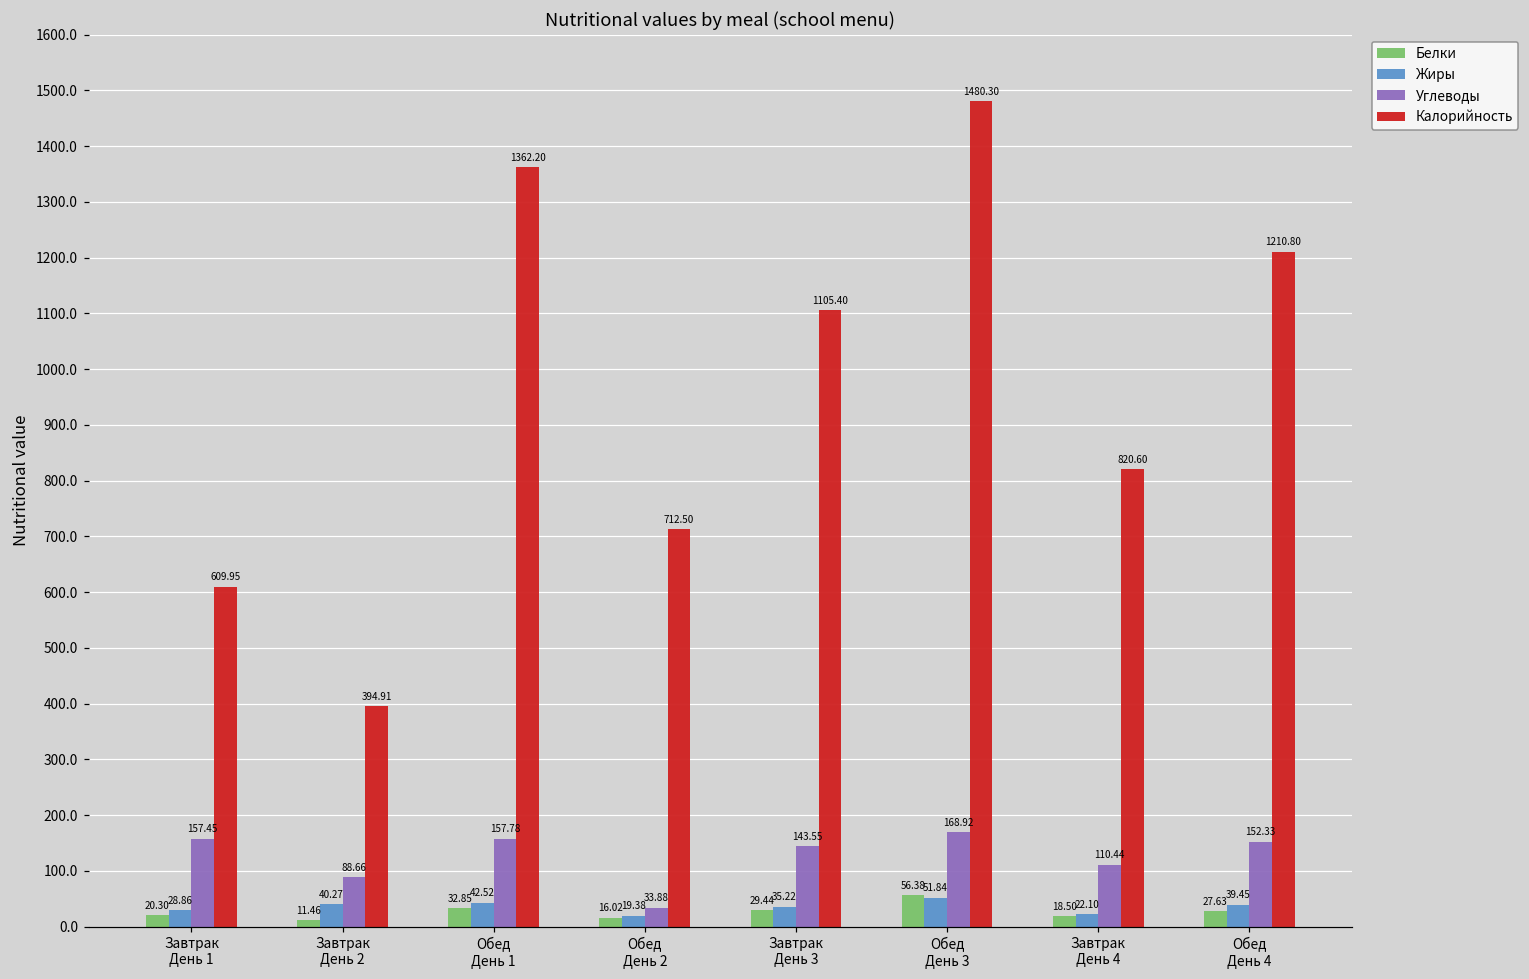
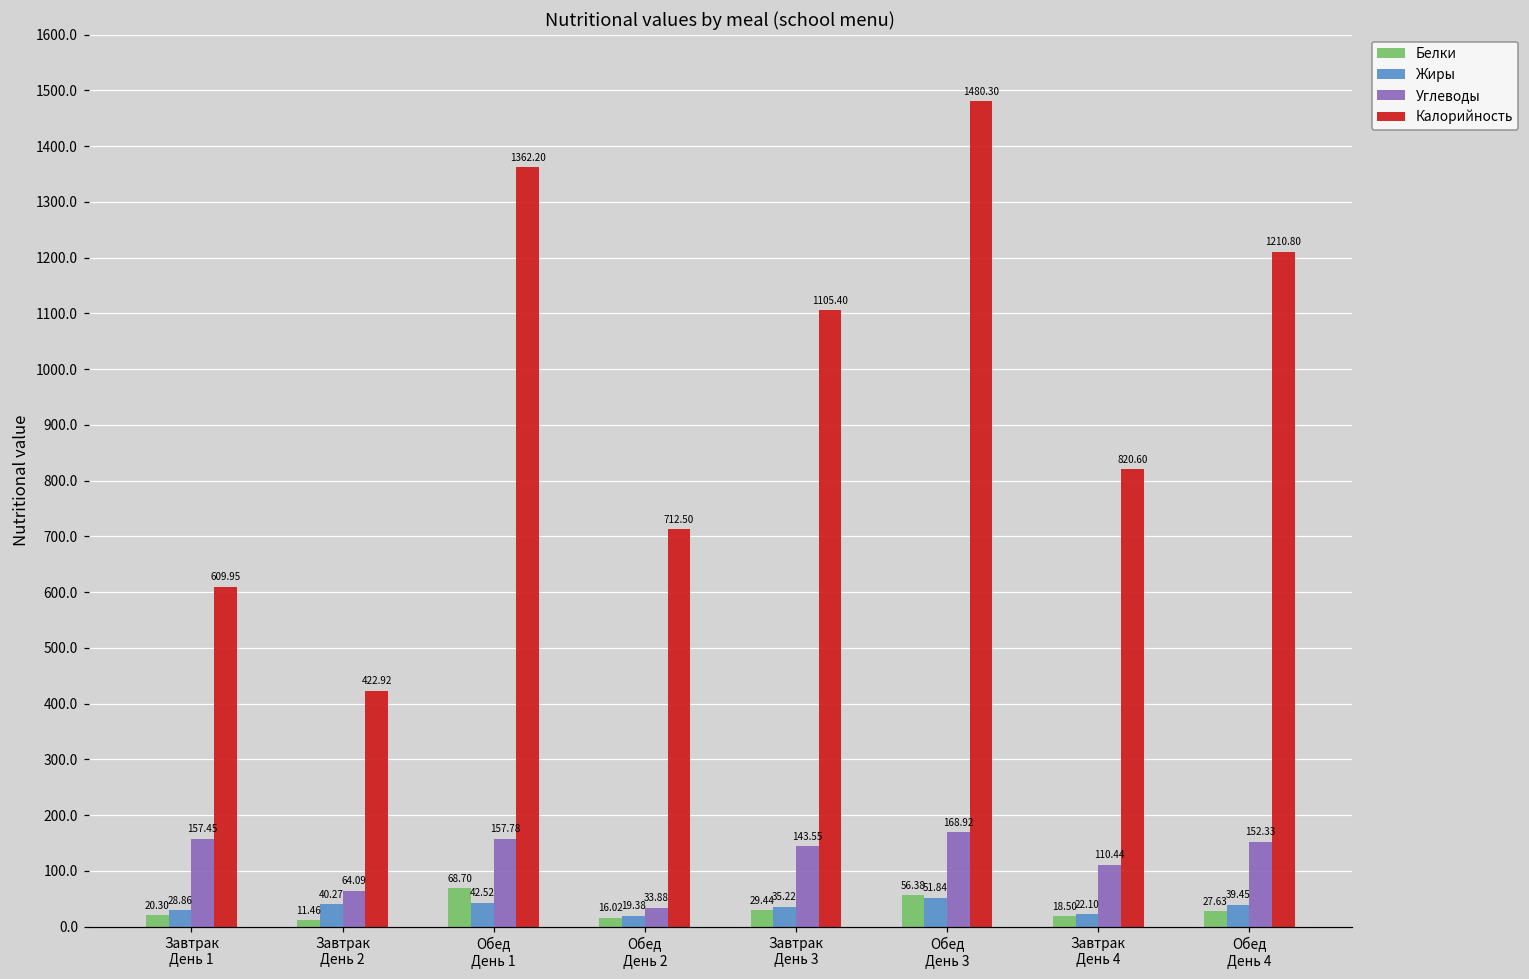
Углеводы, Завтрак День 2: 88.66 -> 64.09
Калорийность, Завтрак День 2: 394.91 -> 422.92
Белки, Обед День 1: 32.85 -> 68.70
